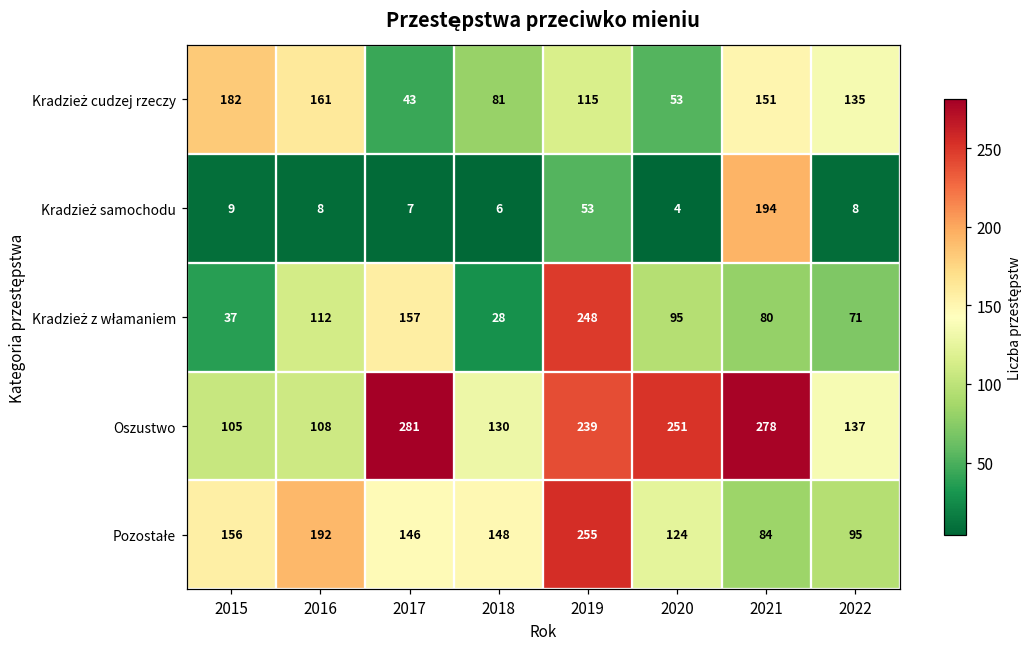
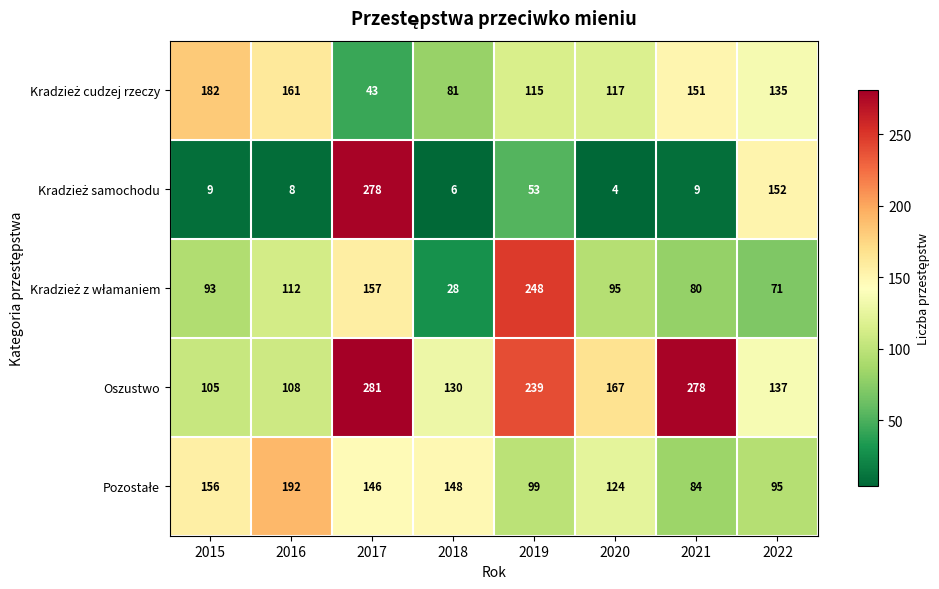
Kradzież cudzej rzeczy, 2020: 53 -> 117
Kradzież samochodu, 2017: 7 -> 278
Kradzież samochodu, 2021: 194 -> 9
Kradzież samochodu, 2022: 8 -> 152
Kradzież z włamaniem, 2015: 37 -> 93
Oszustwo, 2020: 251 -> 167
Pozostałe, 2019: 255 -> 99
